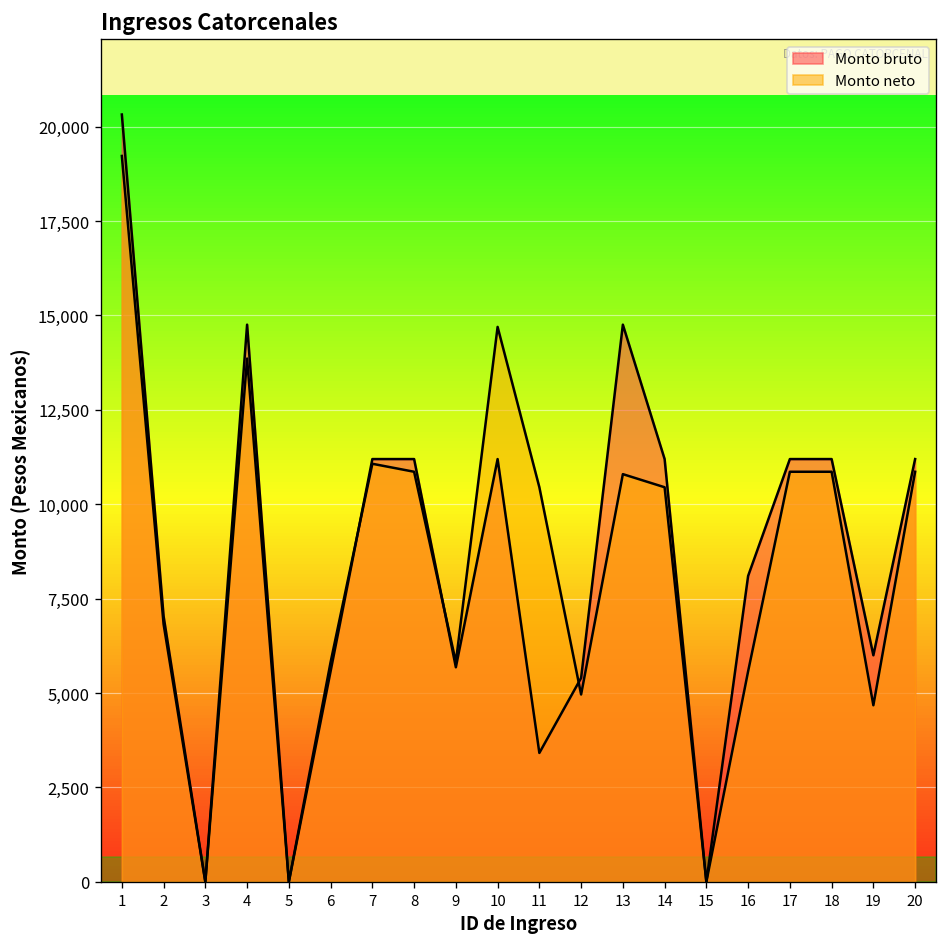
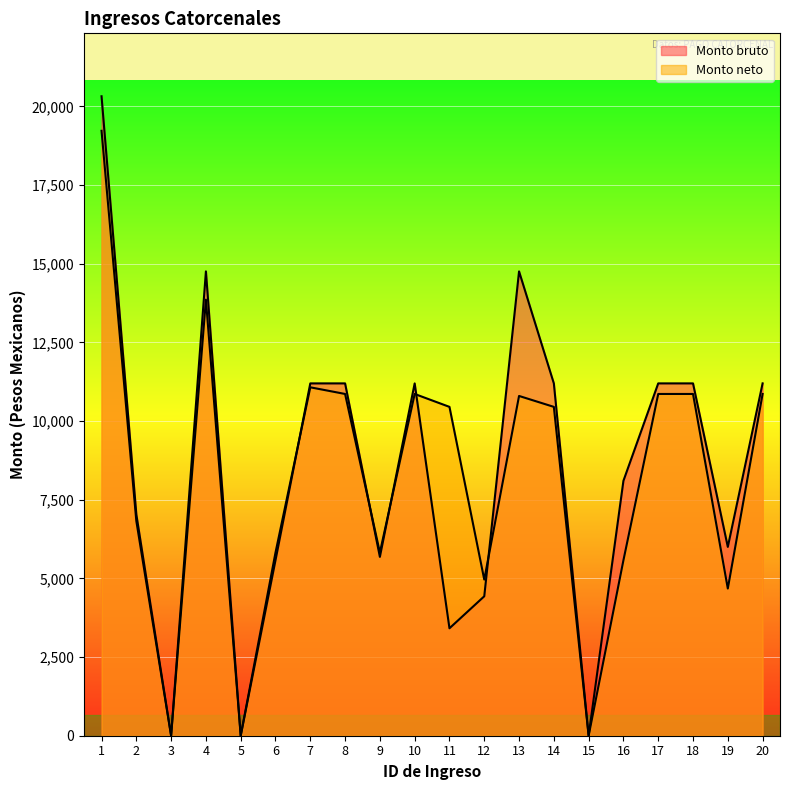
Monto neto, 10: 14,700 -> 10,900
Monto bruto, 12: 5,400 -> 4,400
